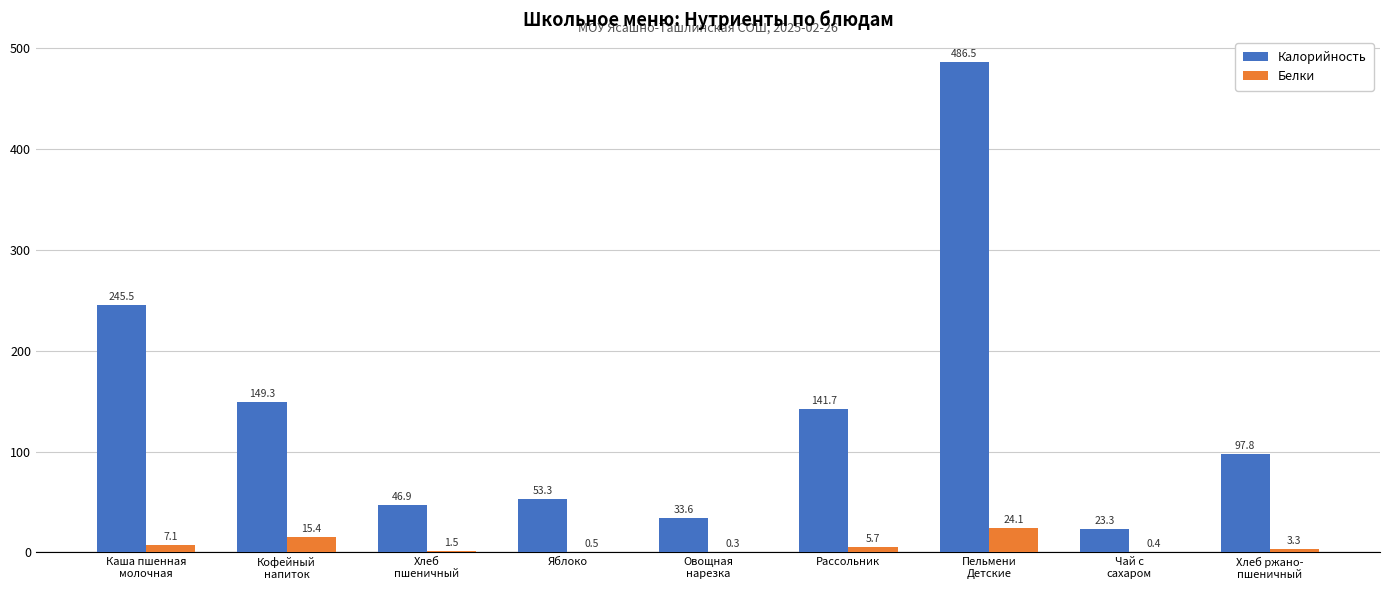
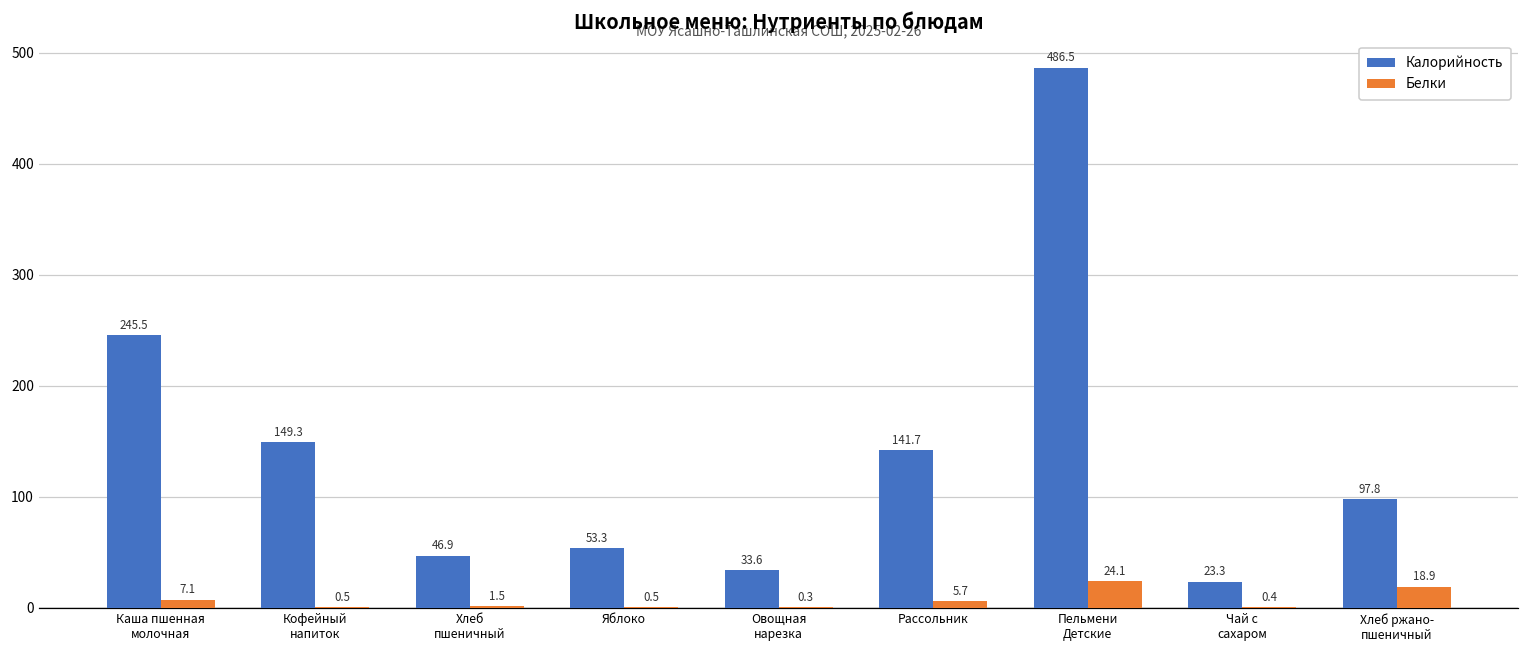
Белки, Кофейный напиток: 15.4 -> 0.5
Белки, Хлеб ржано- пшеничный: 3.3 -> 18.9
